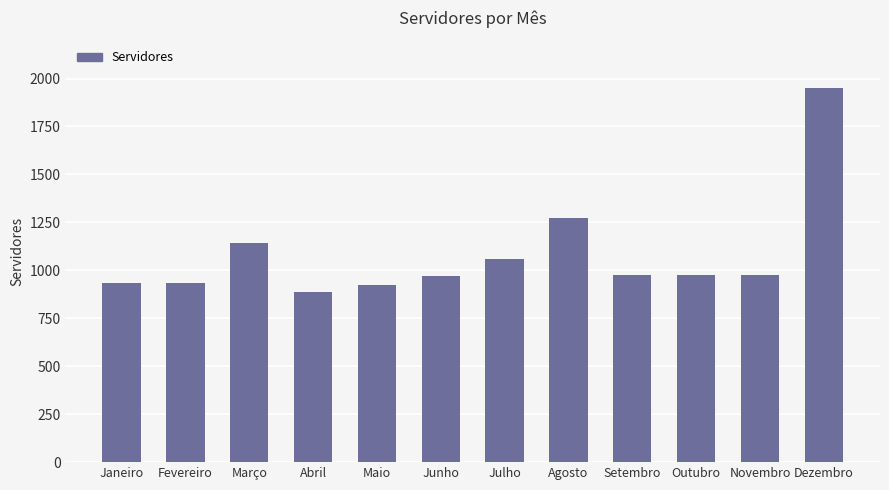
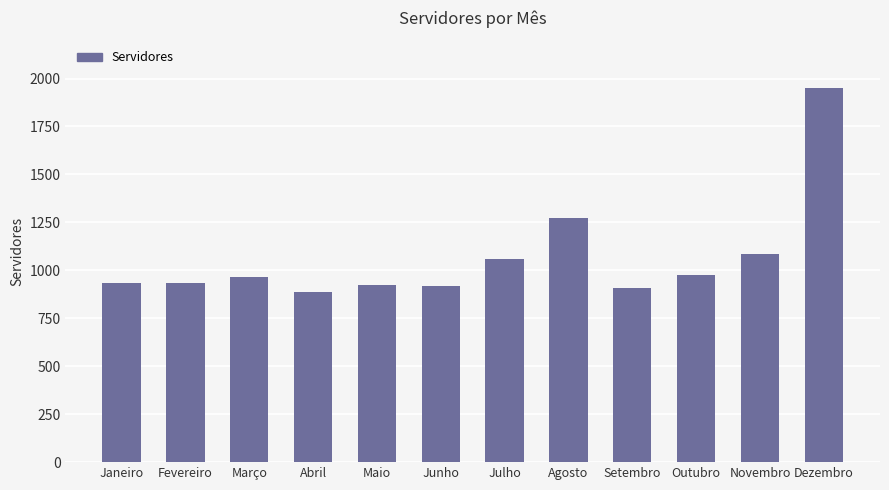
Março: 1140 -> 960
Junho: 970 -> 920
Setembro: 980 -> 910
Novembro: 970 -> 1080
